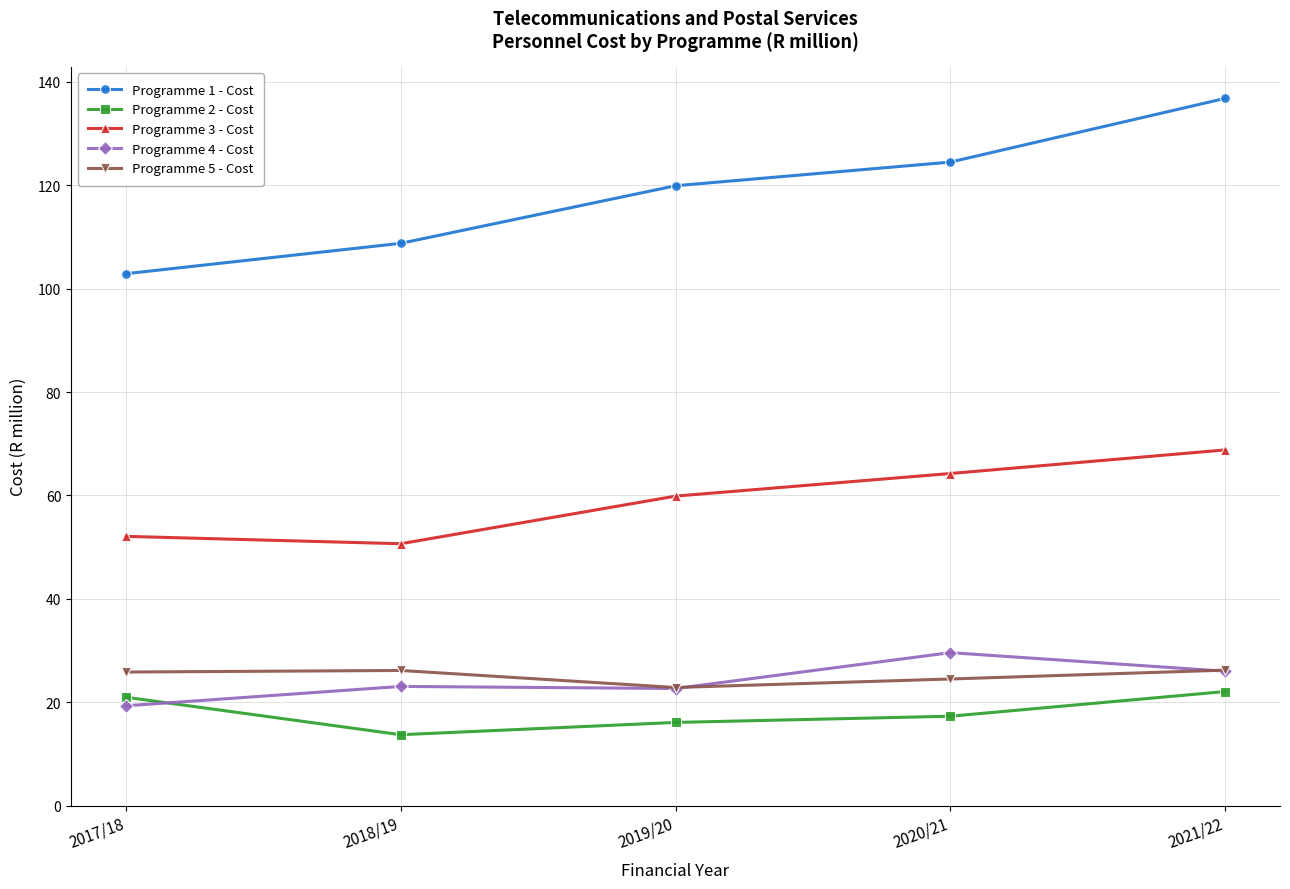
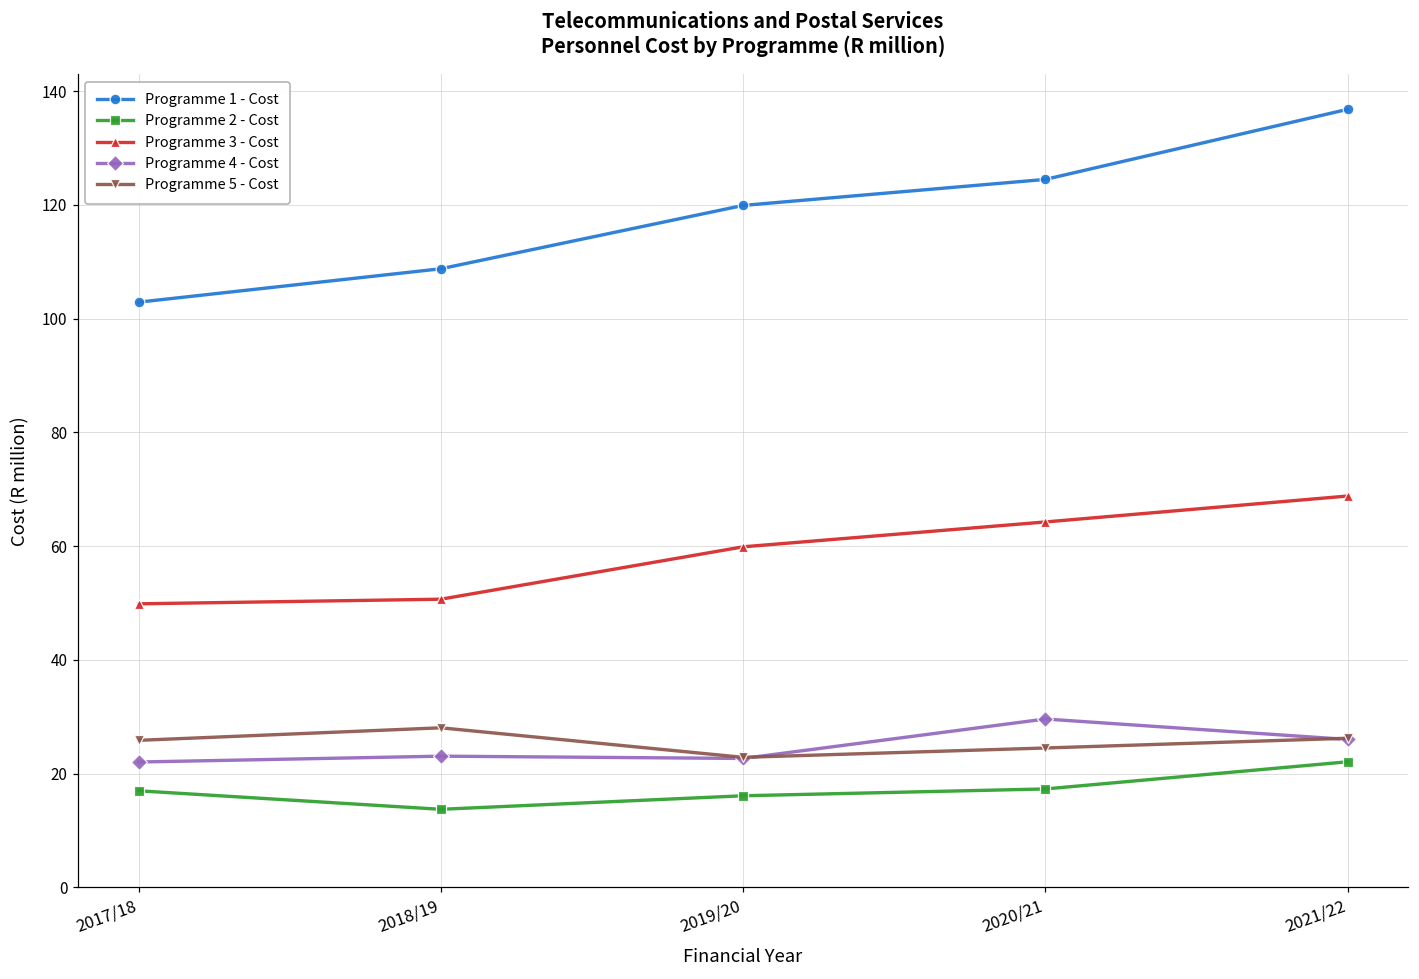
Programme 2 - Cost, 2017/18: 21 -> 17
Programme 3 - Cost, 2017/18: 52 -> 50
Programme 4 - Cost, 2017/18: 19 -> 22
Programme 5 - Cost, 2018/19: 26 -> 28
